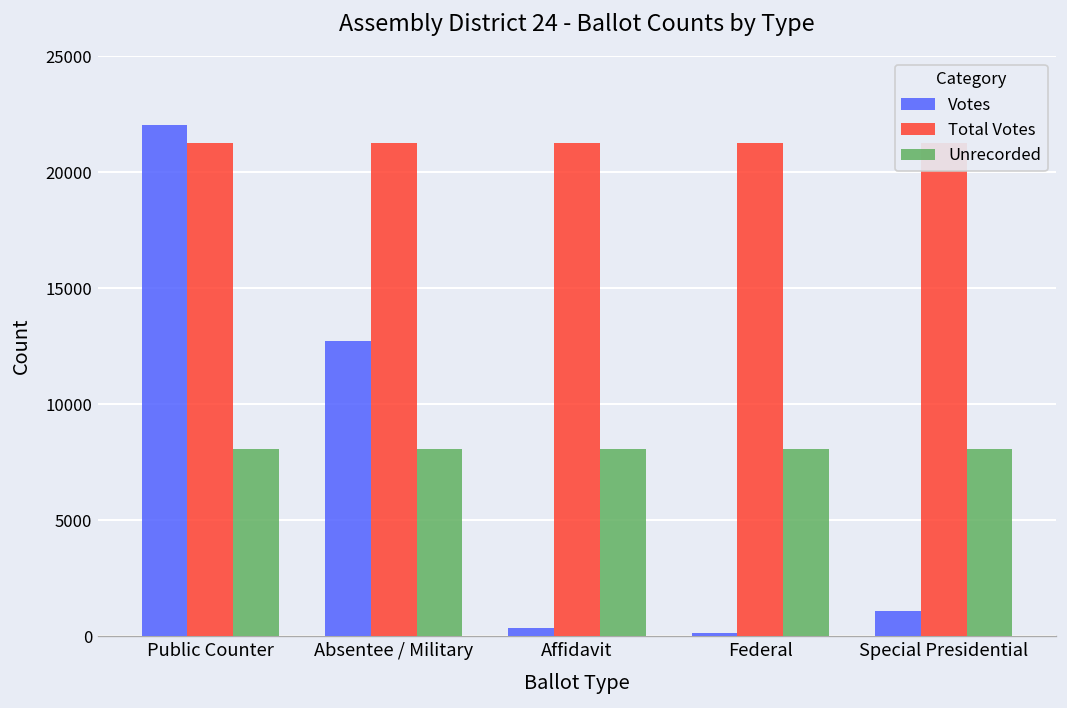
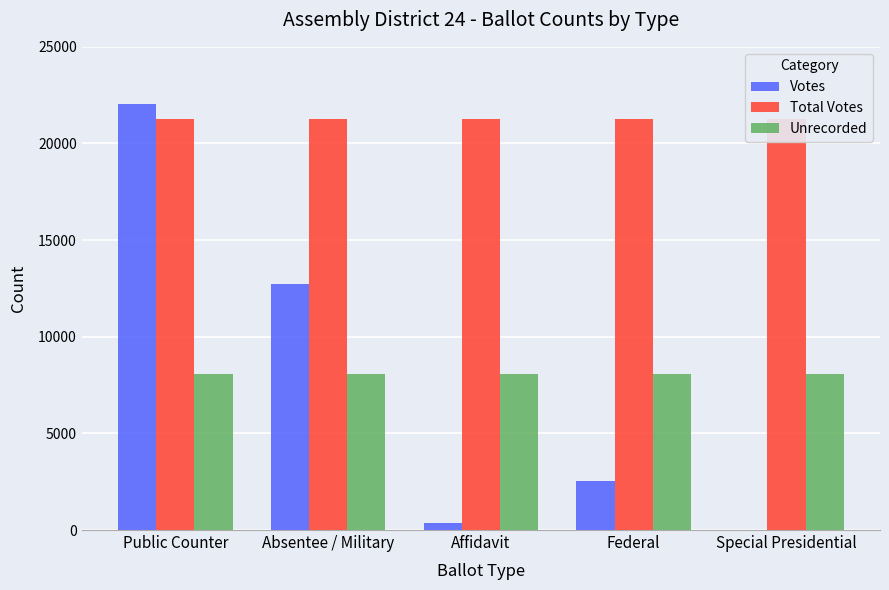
Votes, Federal: 100 -> 2500
Votes, Special Presidential: 1100 -> 0
